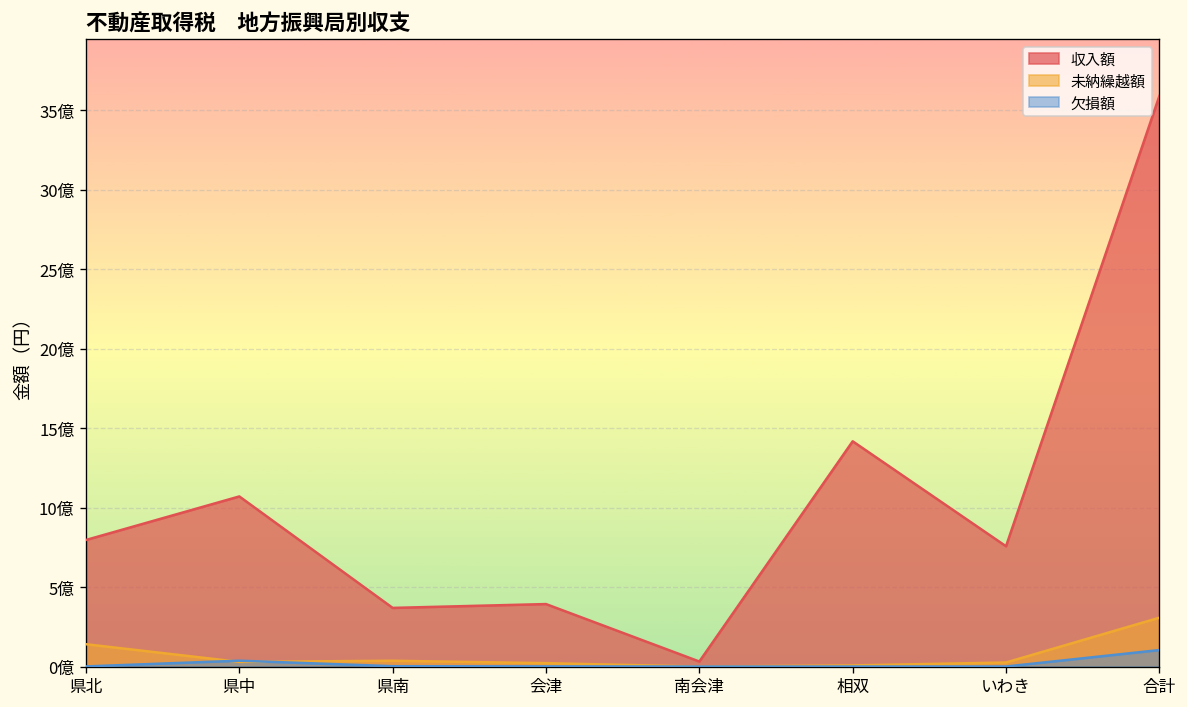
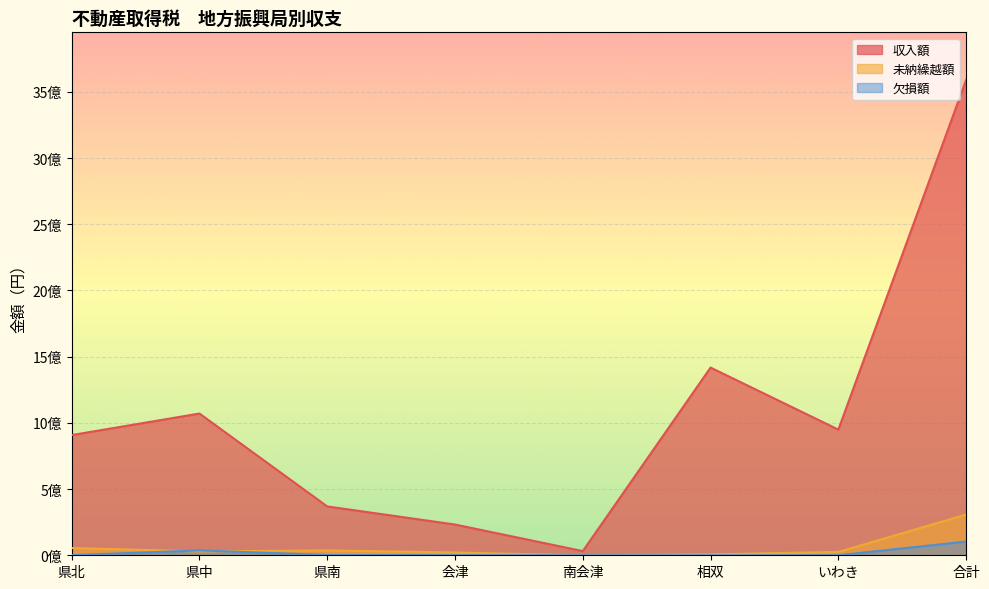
収入額, 県北: 8.0億 -> 9.1億
未納繰越額, 県北: 1.4億 -> 0.5億
収入額, 会津: 3.9億 -> 2.3億
収入額, いわき: 7.6億 -> 9.5億
